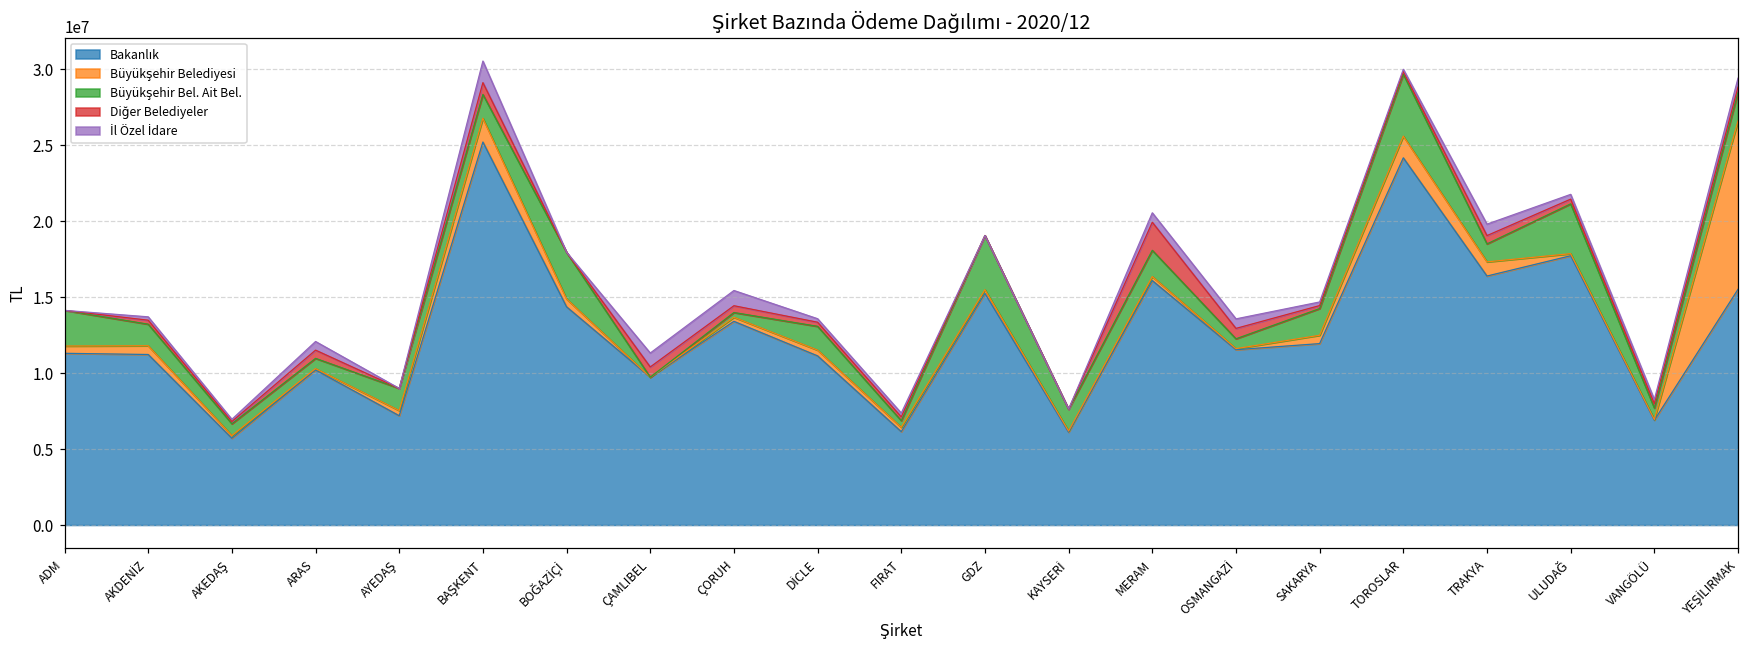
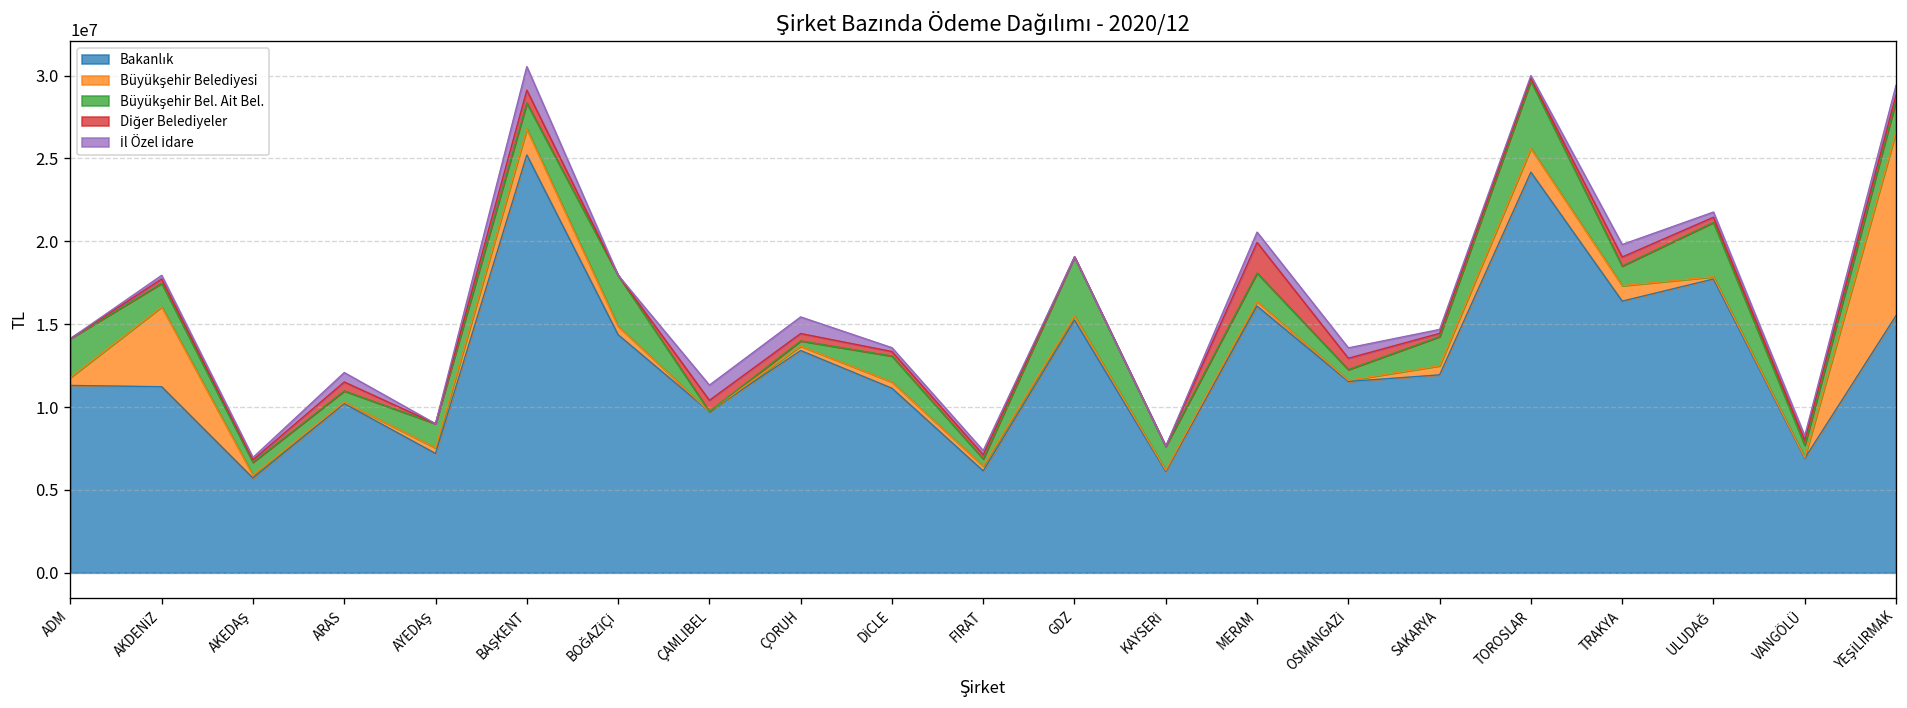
Büyükşehir Belediyesi, AKDENİZ: 600000 -> 4800000
